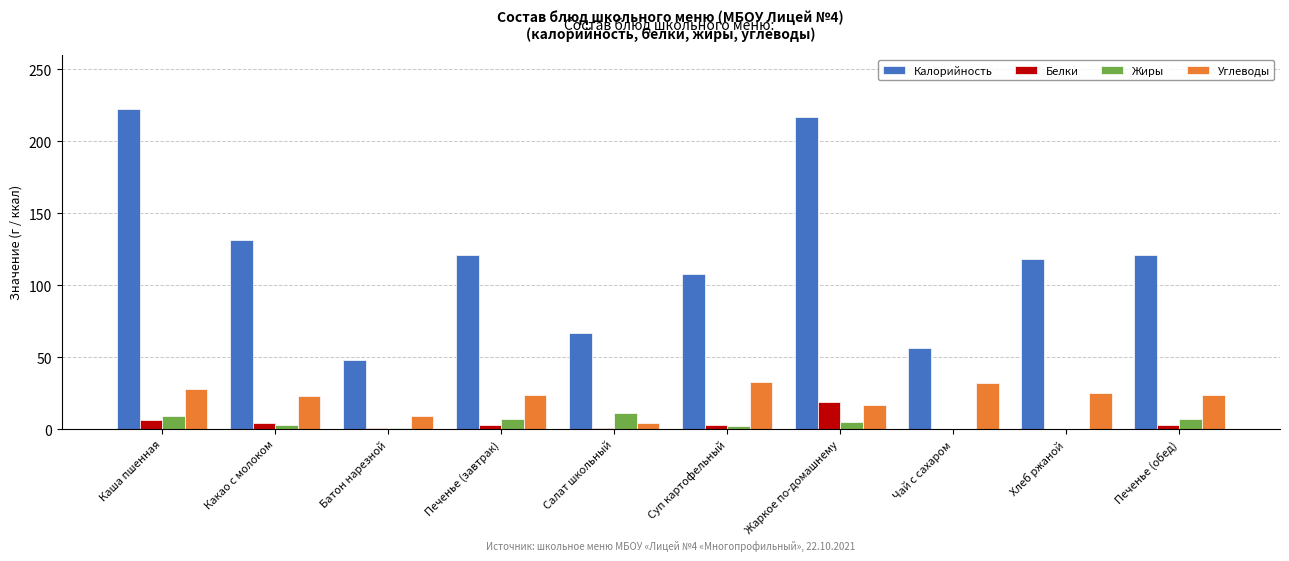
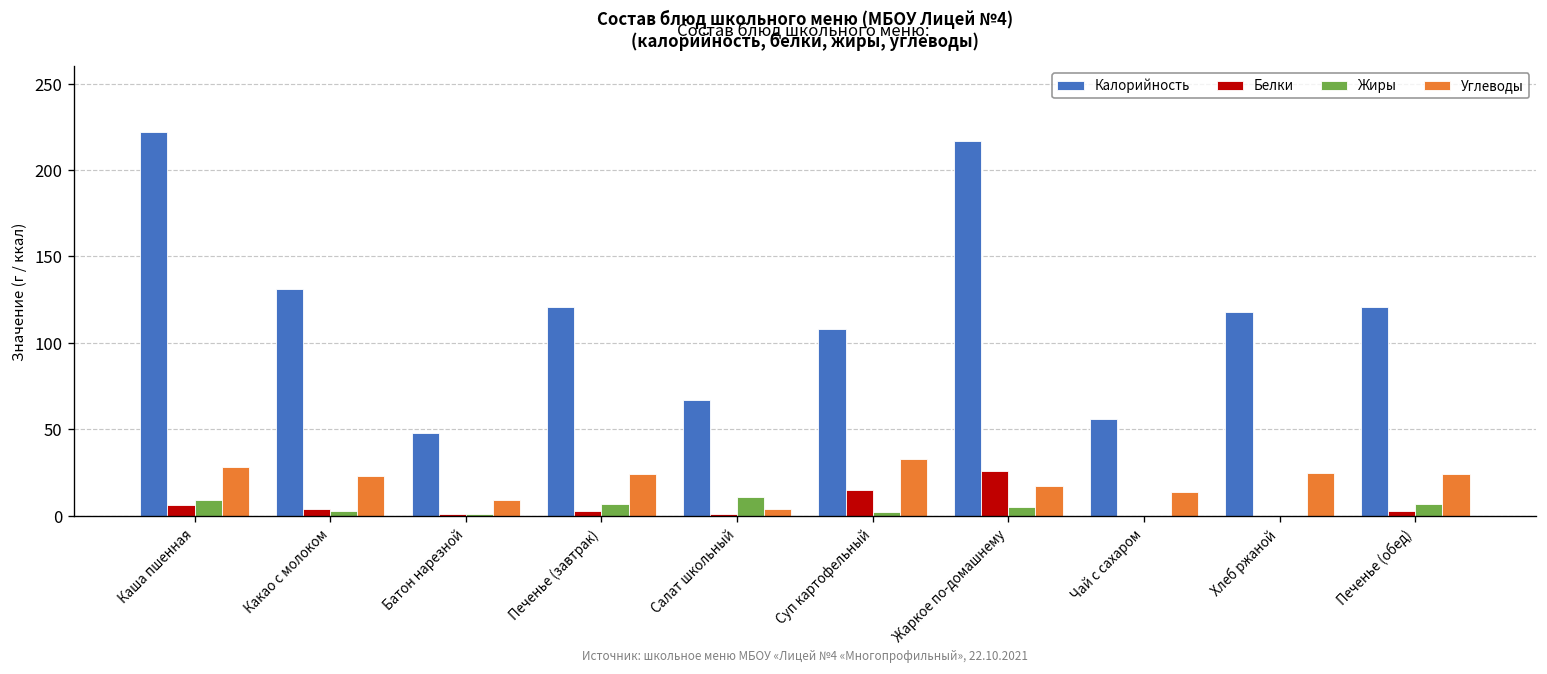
Белки, Суп картофельный: 3 -> 15
Белки, Жаркое по-домашнему: 19 -> 26
Углеводы, Чай с сахаром: 32 -> 14
